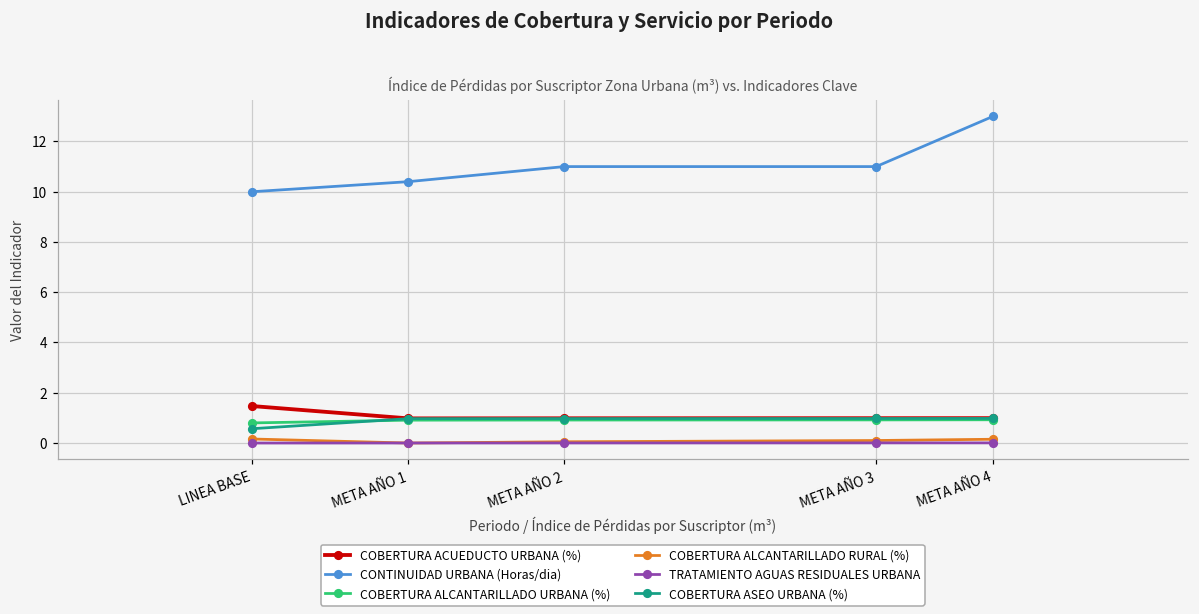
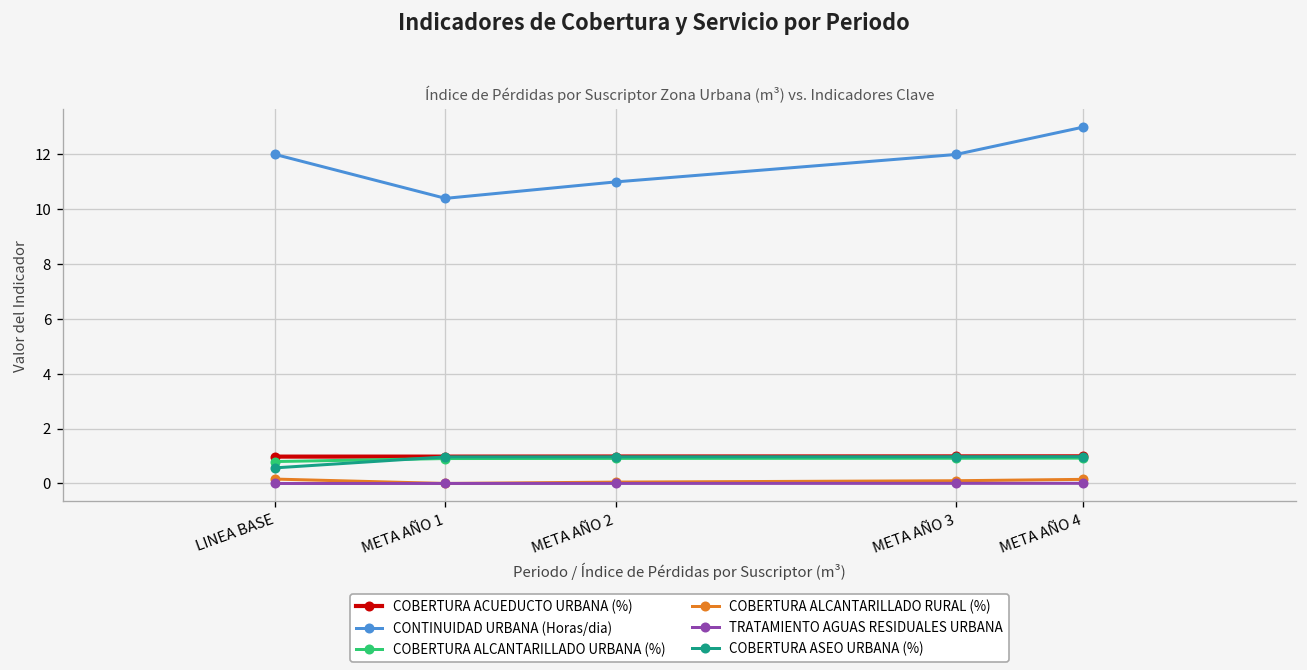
COBERTURA ACUEDUCTO URBANA (%), LINEA BASE: 1.5 -> 1.0
CONTINUIDAD URBANA (Horas/dia), LINEA BASE: 10 -> 12
CONTINUIDAD URBANA (Horas/dia), META AÑO 3: 11 -> 12
